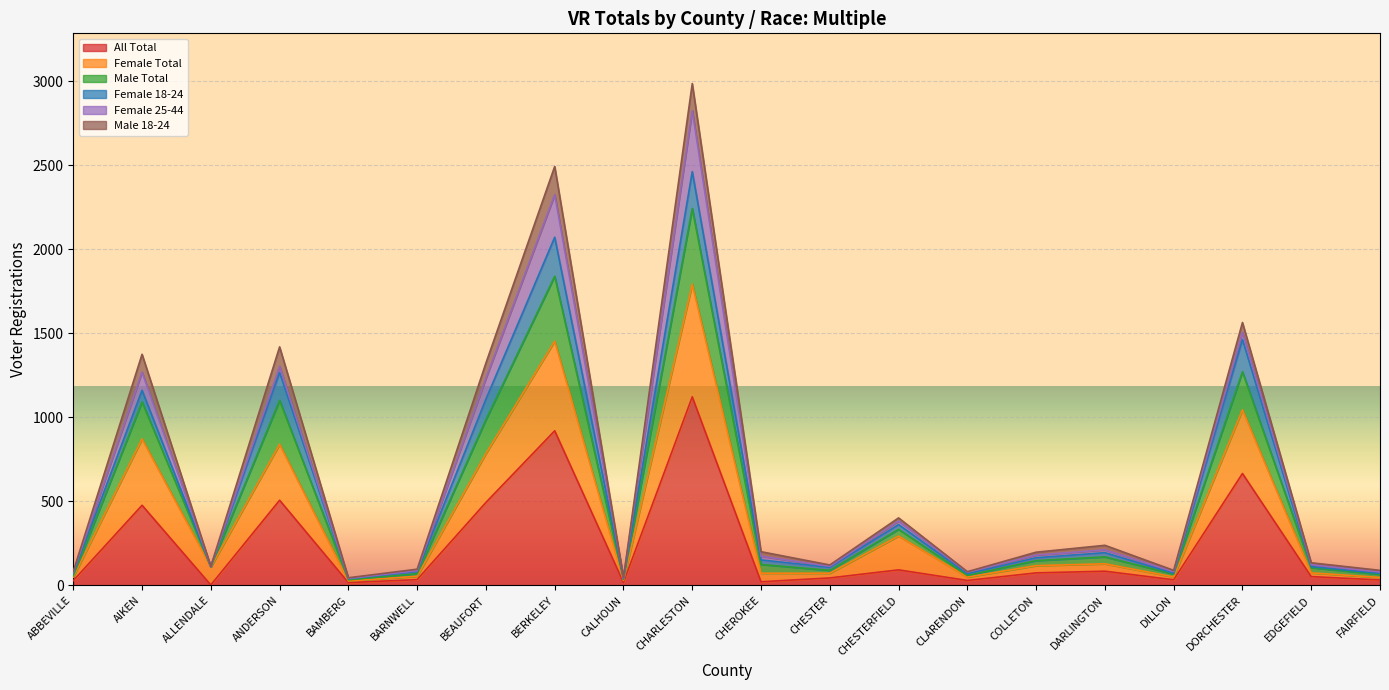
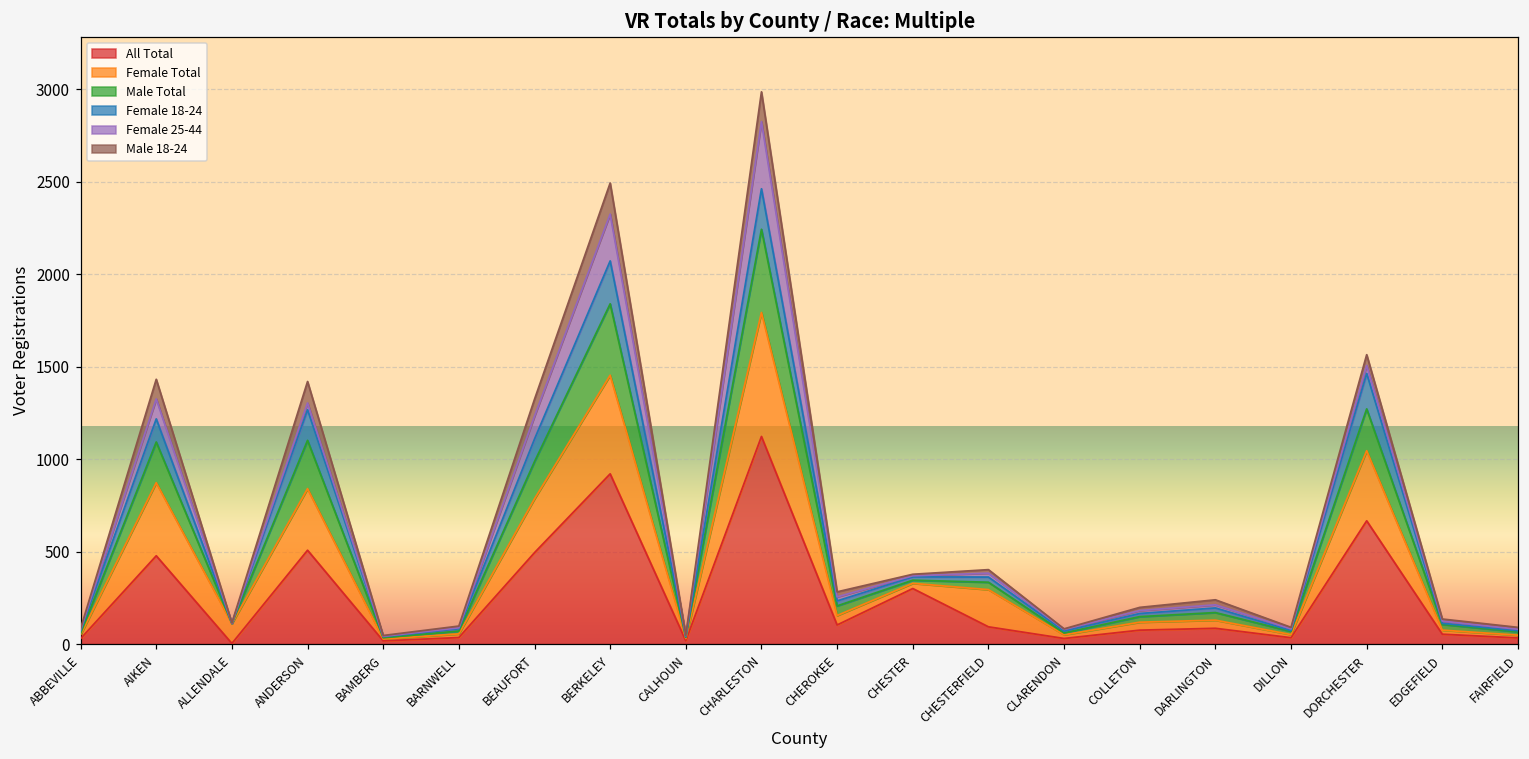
Female 18-24, AIKEN: 70 -> 130
All Total, CHEROKEE: 20 -> 100
All Total, CHESTER: 50 -> 300
